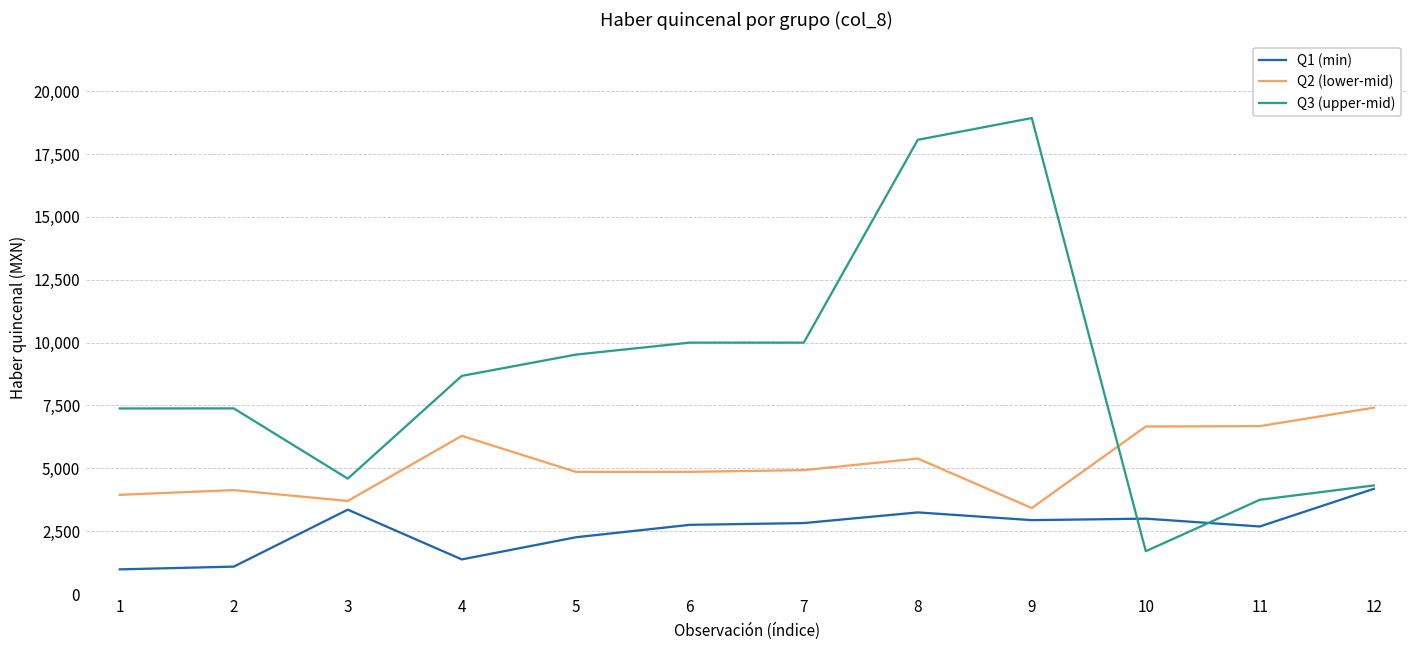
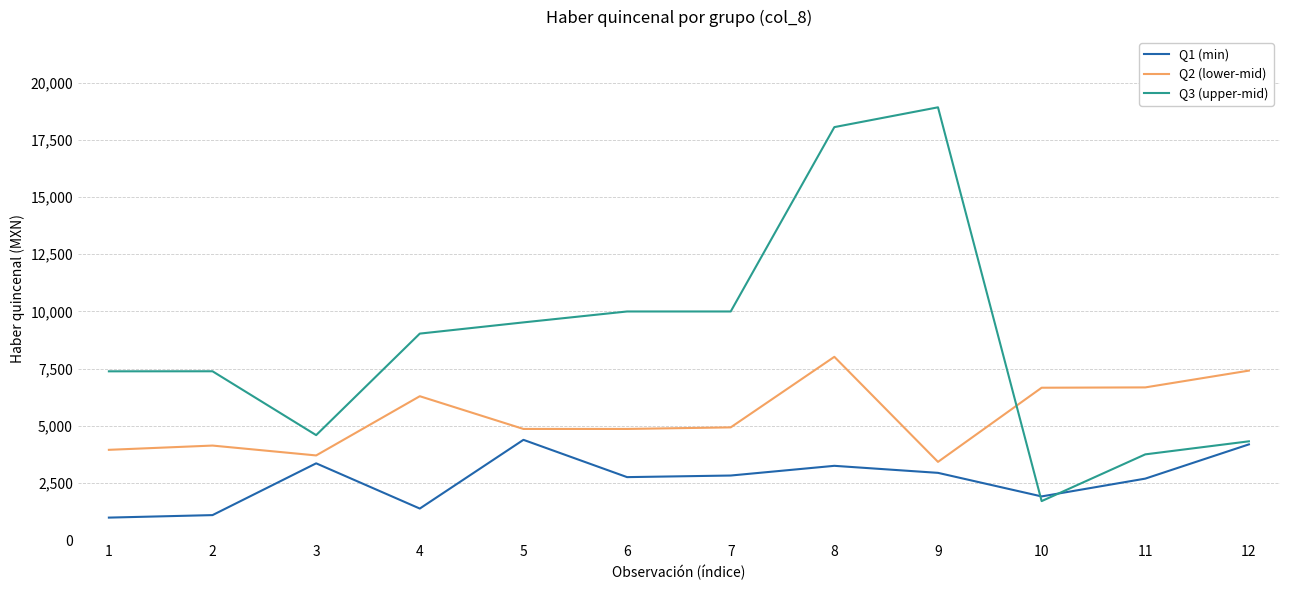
Q3 (upper-mid), 4: 8,700 -> 9,000
Q1 (min), 5: 2,300 -> 4,400
Q2 (lower-mid), 8: 5,400 -> 8,000
Q1 (min), 10: 3,000 -> 1,900
